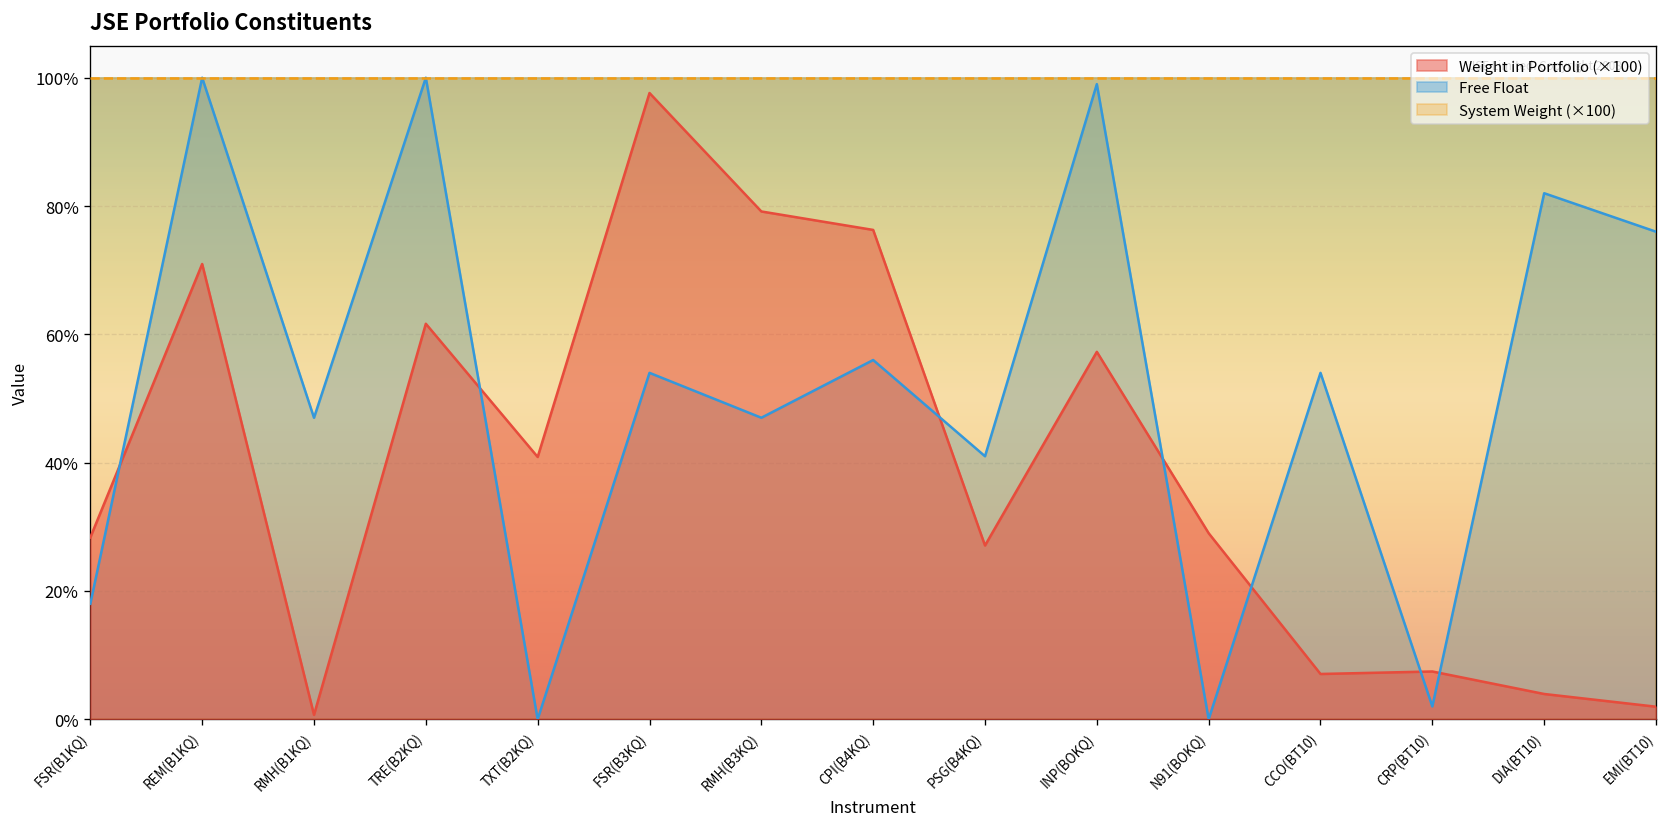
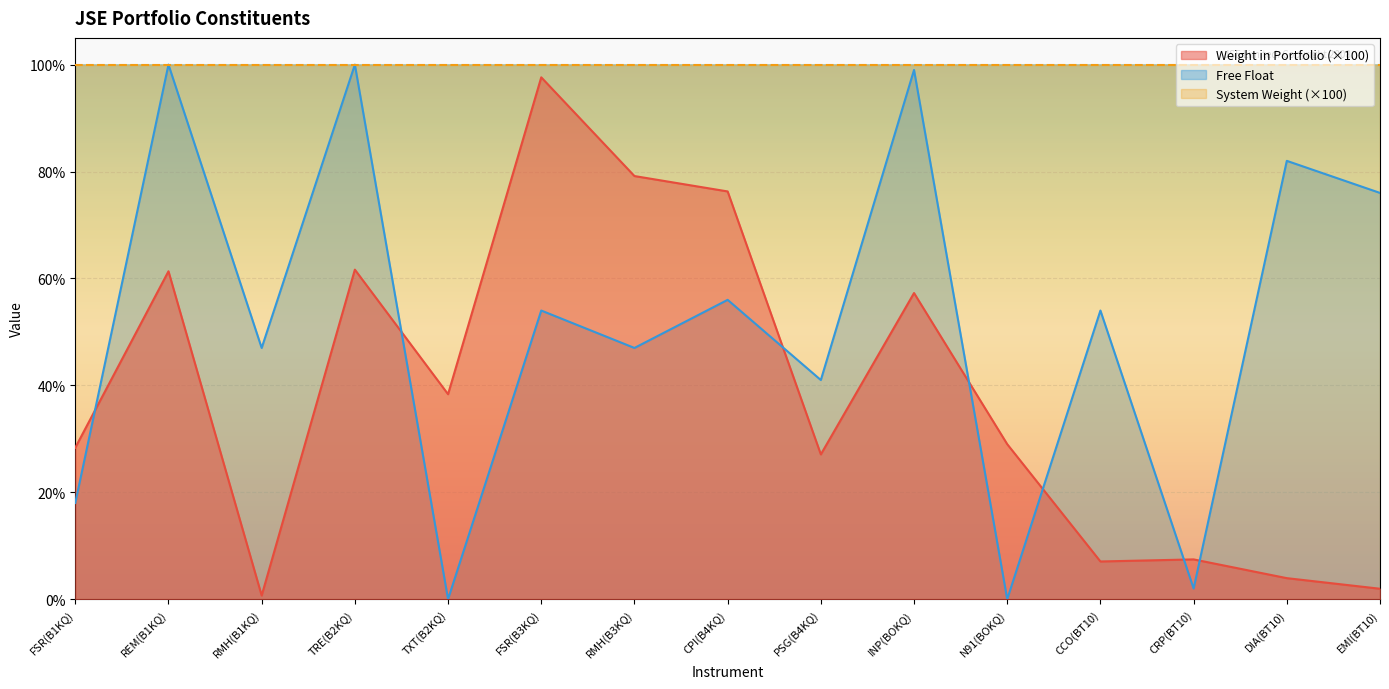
Weight in Portfolio (×100), REM(B1KQ): 71% -> 61%
Weight in Portfolio (×100), TXT(B2KQ): 41% -> 38%
